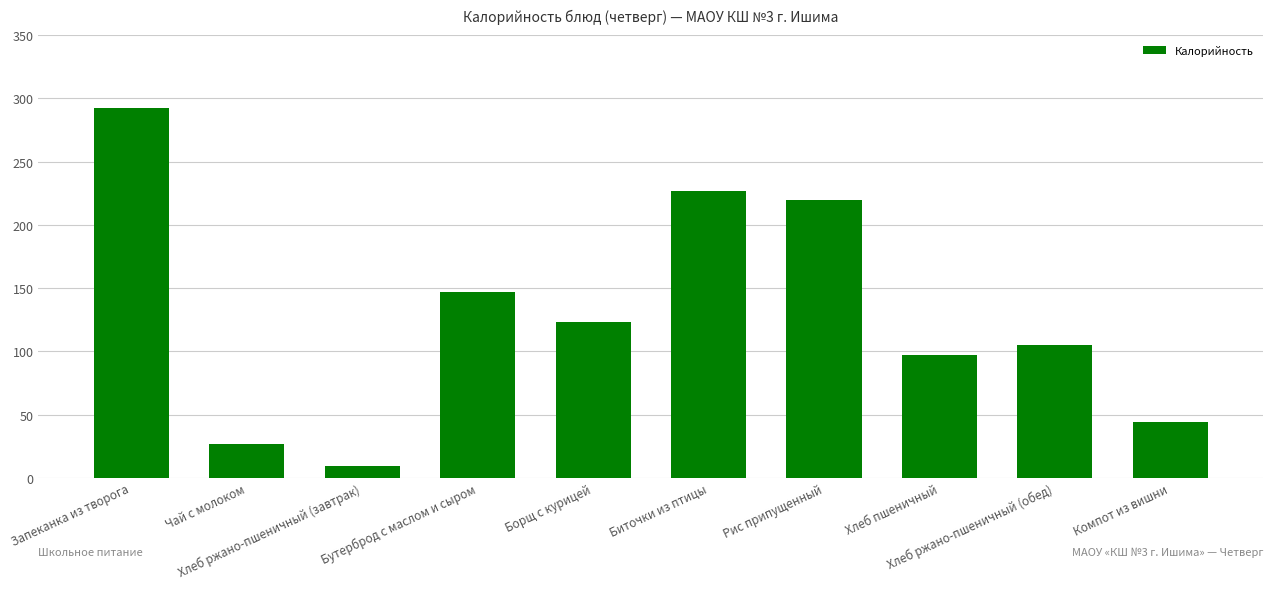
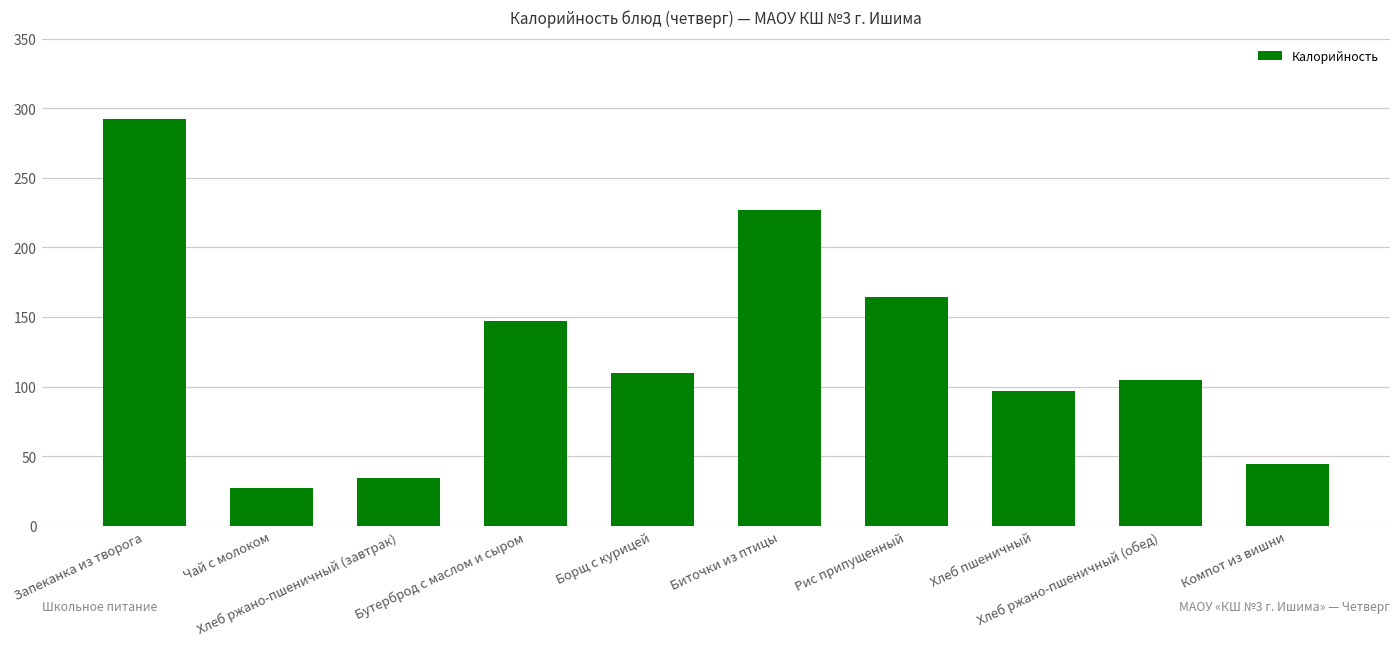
Хлеб ржано-пшеничный (завтрак): 9 -> 34
Борщ с курицей: 123 -> 110
Рис припущенный: 220 -> 164
